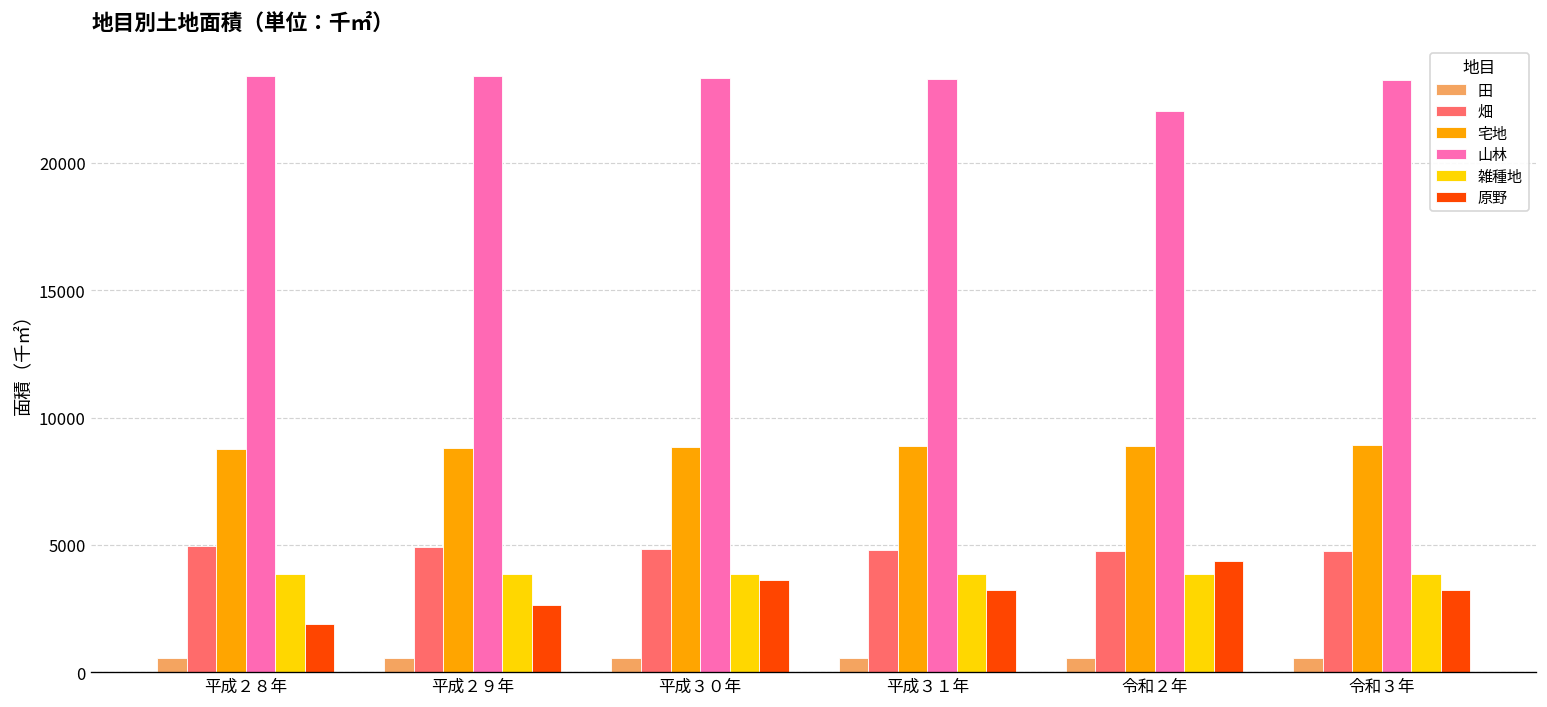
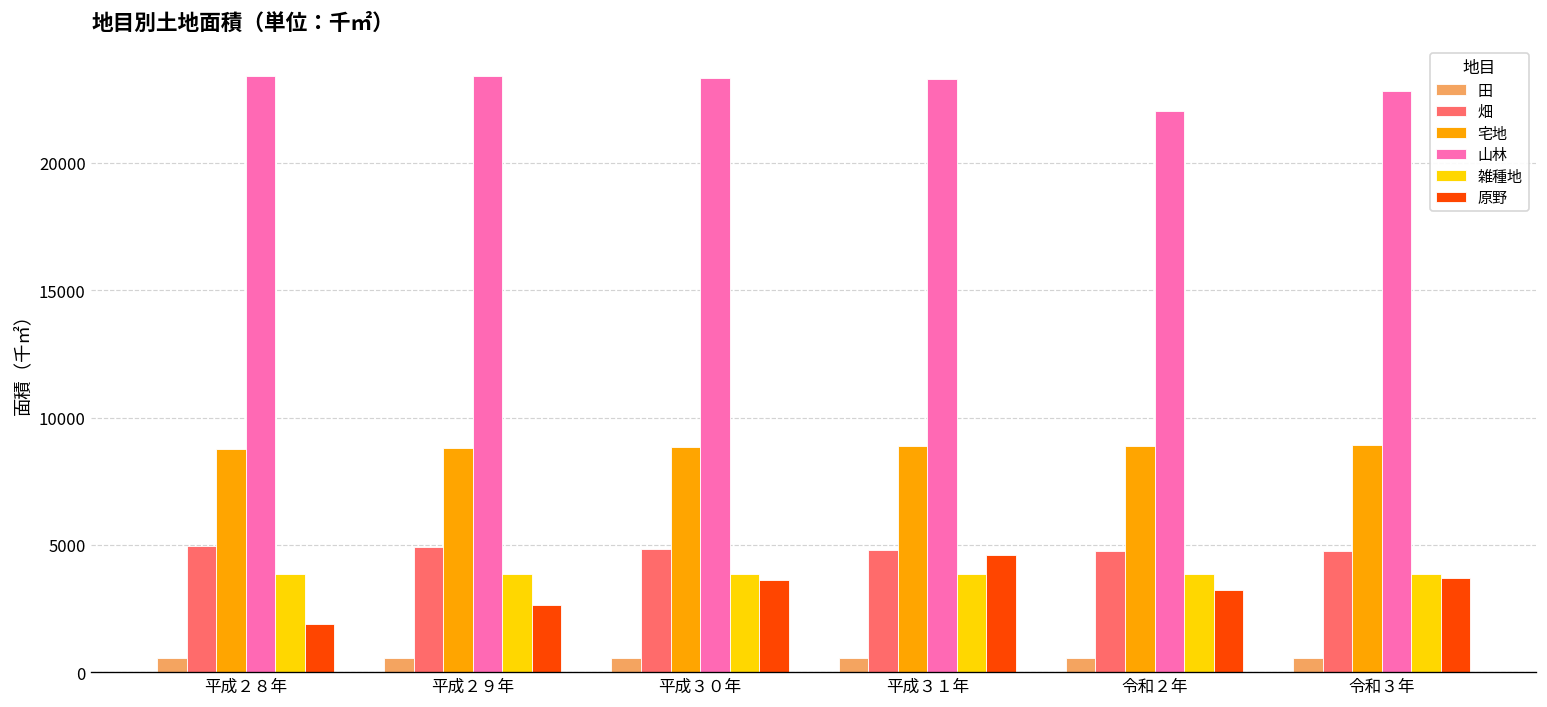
原野, 平成３１年: 3200 -> 4600
原野, 令和２年: 4400 -> 3200
山林, 令和３年: 23300 -> 22800
原野, 令和３年: 3200 -> 3700
